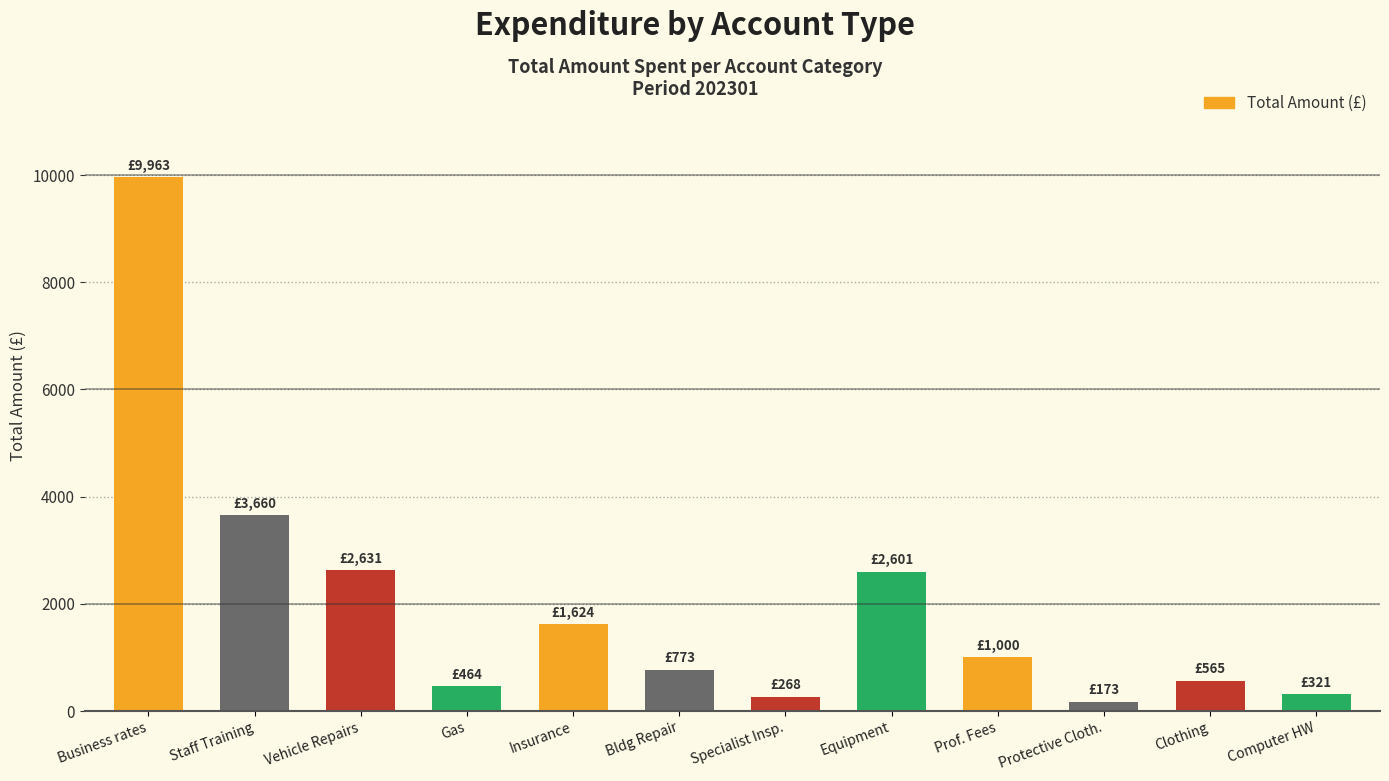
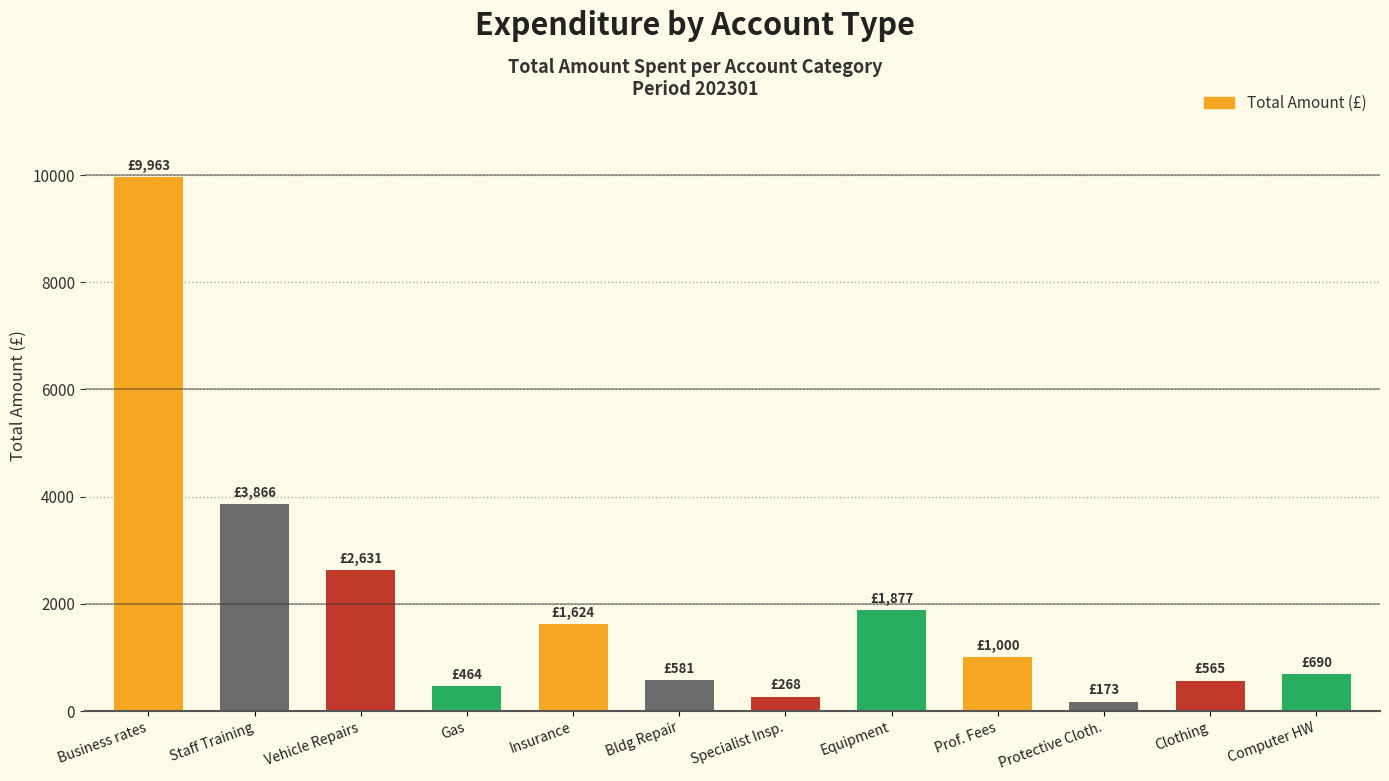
Staff Training: £3,660 -> £3,866
Bldg Repair: £773 -> £581
Equipment: £2,601 -> £1,877
Computer HW: £321 -> £690
